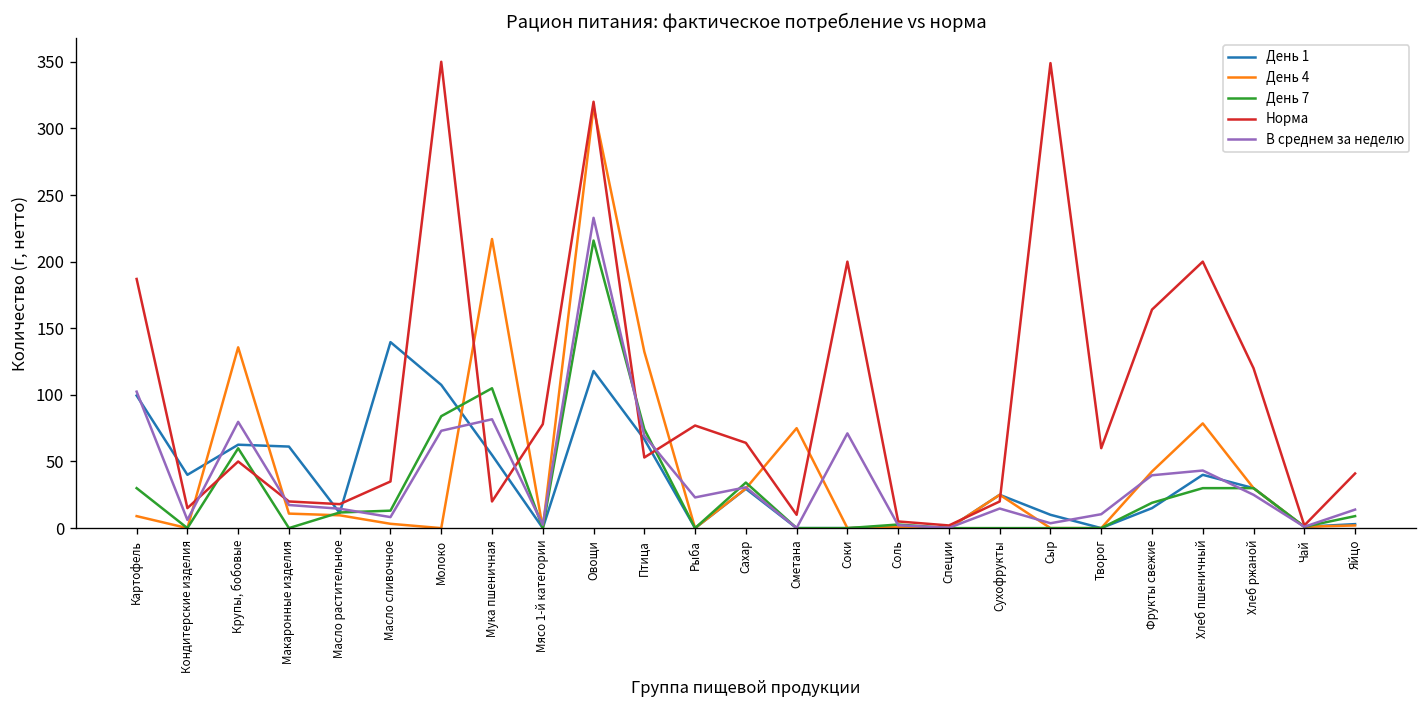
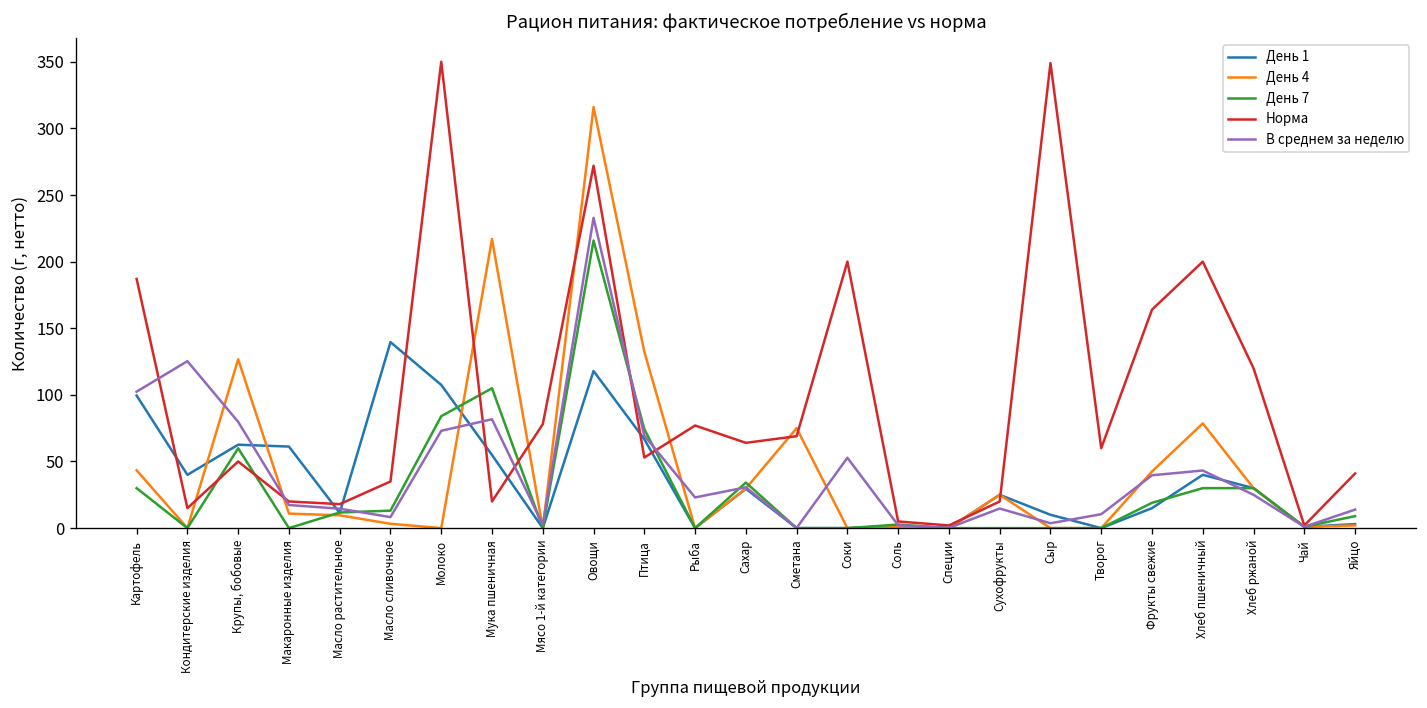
День 4, Картофель: 9 -> 43
В среднем за неделю, Кондитерские изделия: 6 -> 125
День 4, Крупы, бобовые: 136 -> 127
Норма, Овощи: 320 -> 272
Норма, Сметана: 10 -> 69
В среднем за неделю, Соки: 71 -> 53
